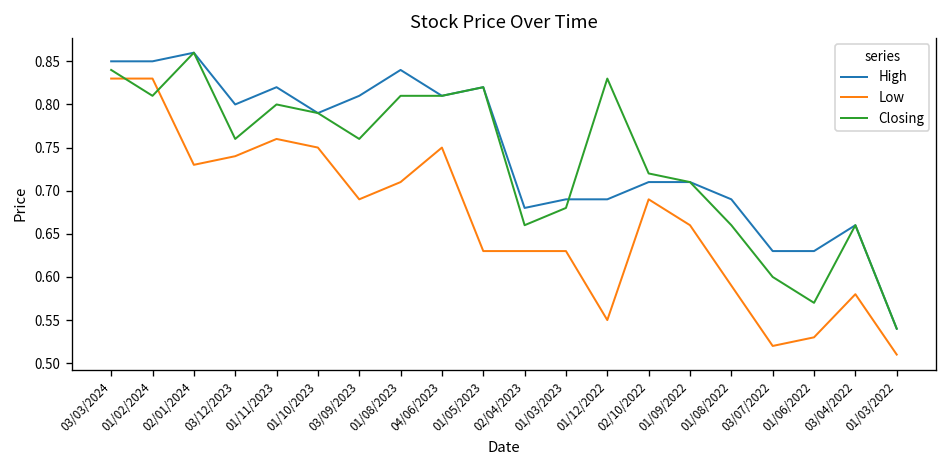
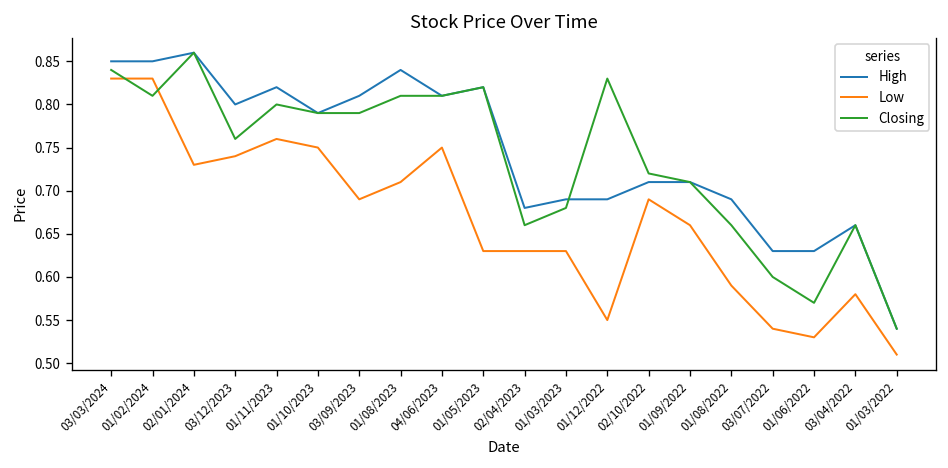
Closing, 03/09/2023: 0.76 -> 0.79
Low, 03/07/2022: 0.52 -> 0.54
